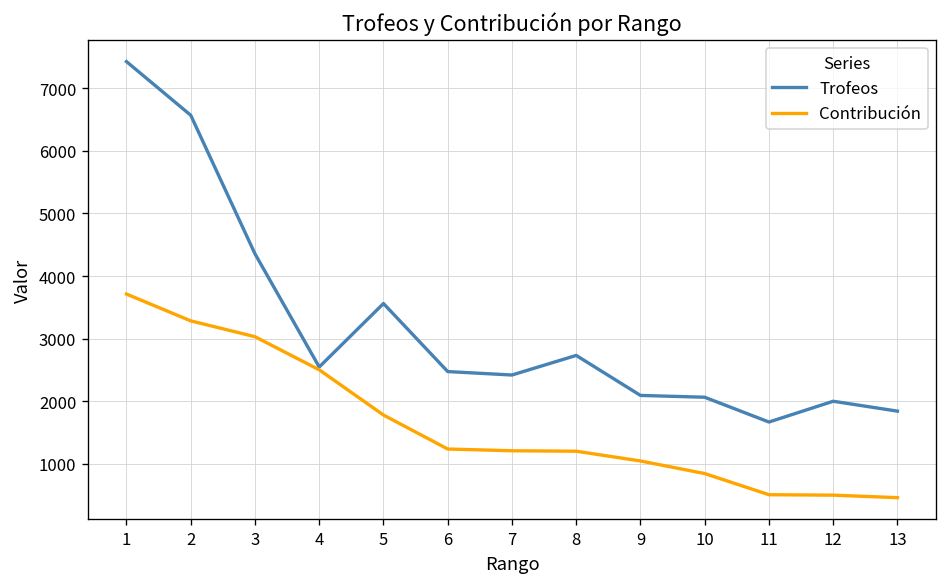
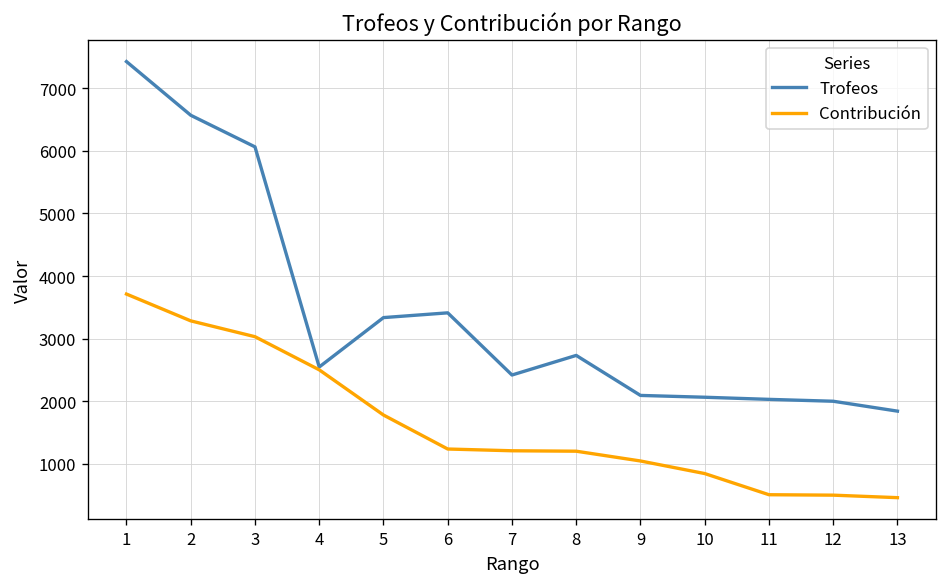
Trofeos, 3: 4400 -> 6100
Trofeos, 5: 3600 -> 3300
Trofeos, 6: 2500 -> 3400
Trofeos, 11: 1700 -> 2000
